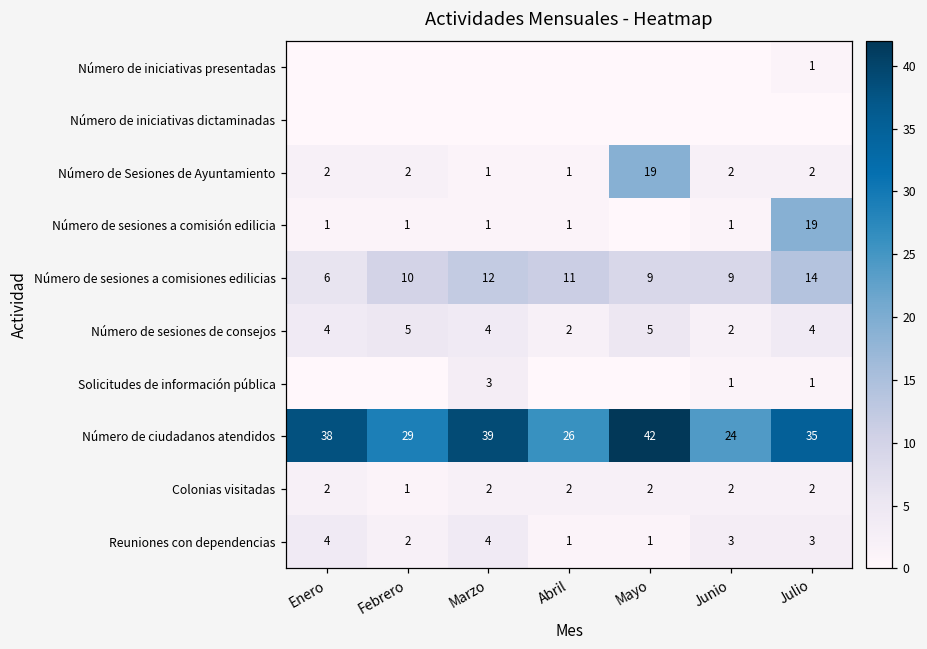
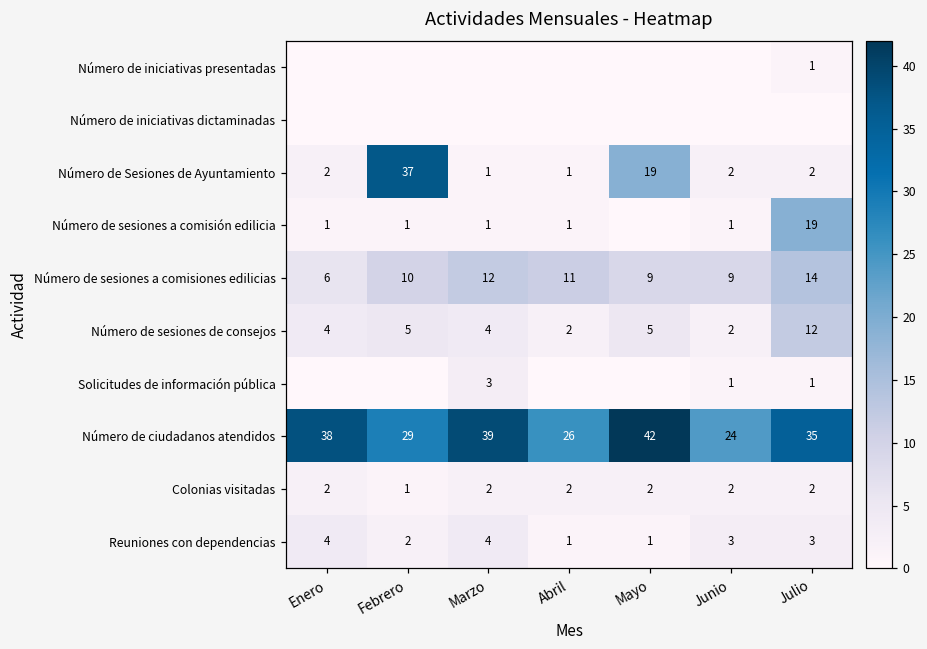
Número de Sesiones de Ayuntamiento, Febrero: 2 -> 37
Número de sesiones de consejos, Julio: 4 -> 12
